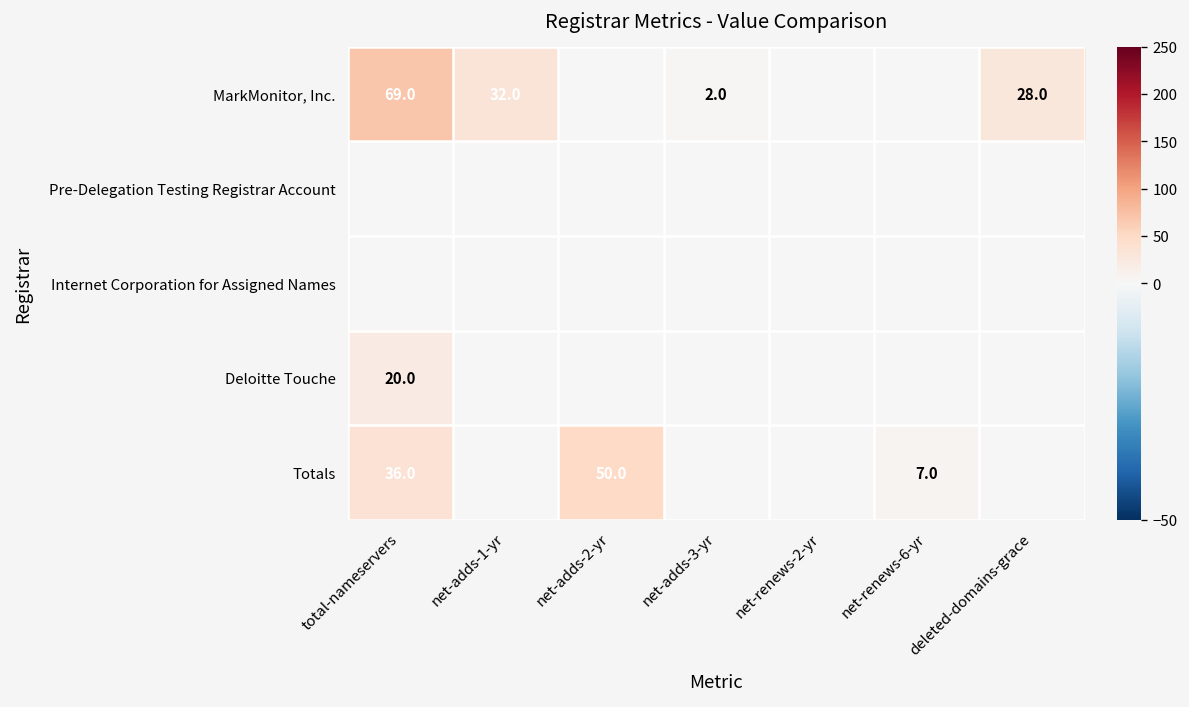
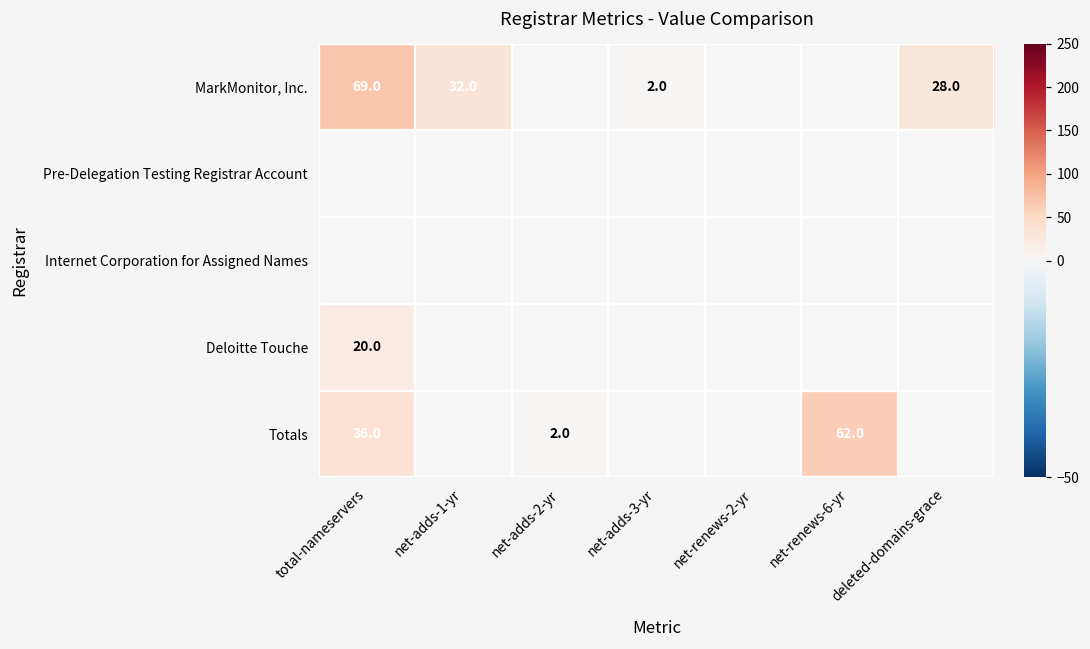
Totals, net-adds-2-yr: 50.0 -> 2.0
Totals, net-renews-6-yr: 7.0 -> 62.0
